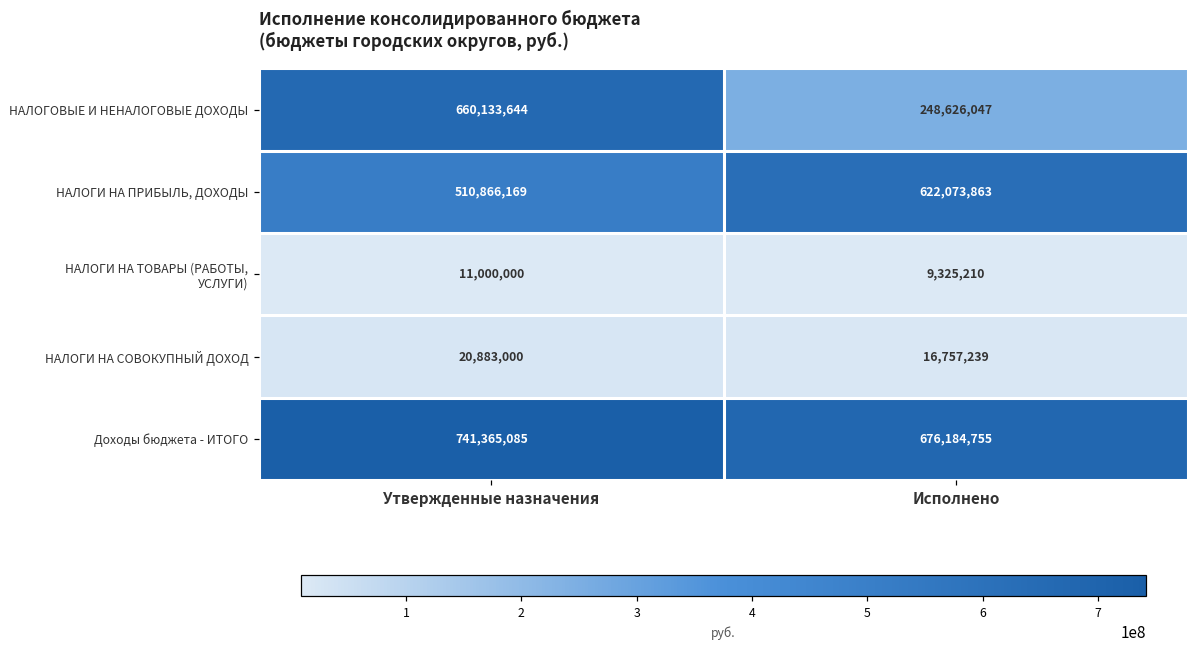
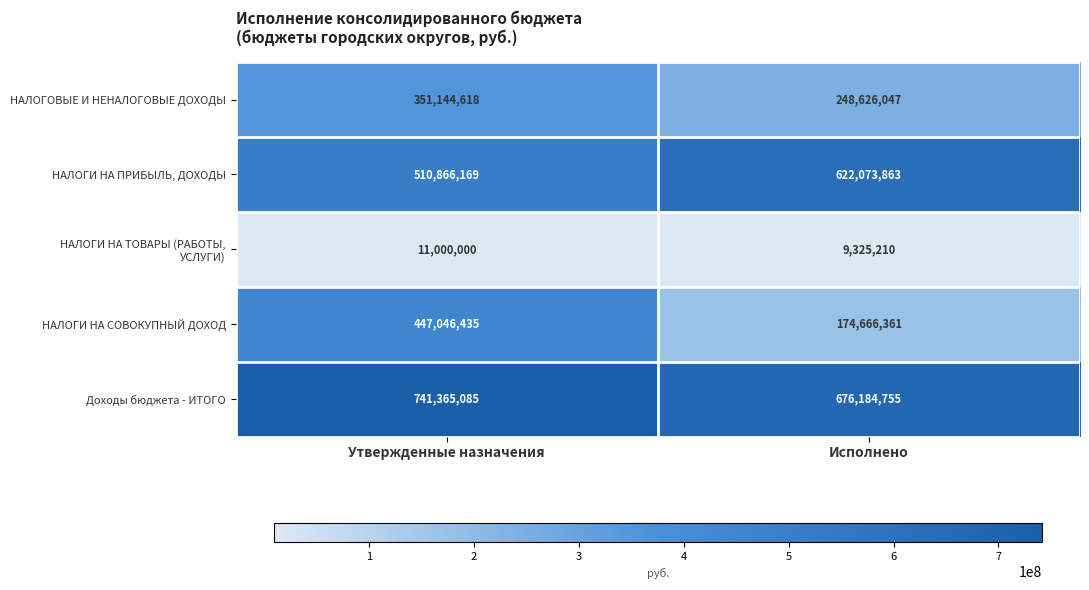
НАЛОГОВЫЕ И НЕНАЛОГОВЫЕ ДОХОДЫ, Утвержденные назначения: 660,133,644 -> 351,144,618
НАЛОГИ НА СОВОКУПНЫЙ ДОХОД, Утвержденные назначения: 20,883,000 -> 447,046,435
НАЛОГИ НА СОВОКУПНЫЙ ДОХОД, Исполнено: 16,757,239 -> 174,666,361
